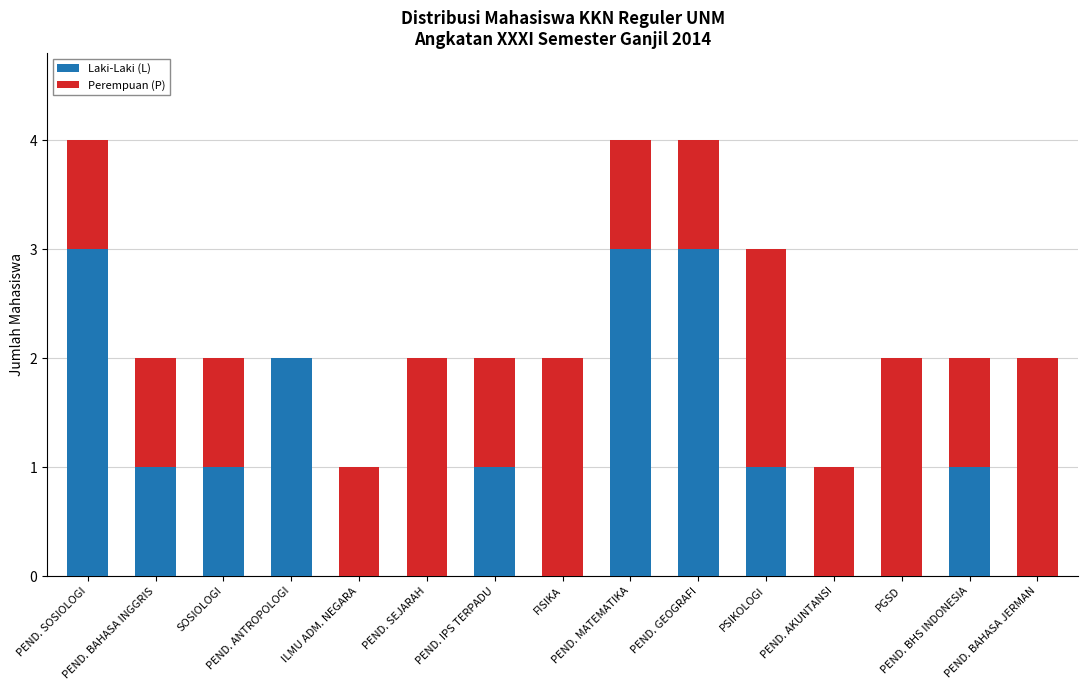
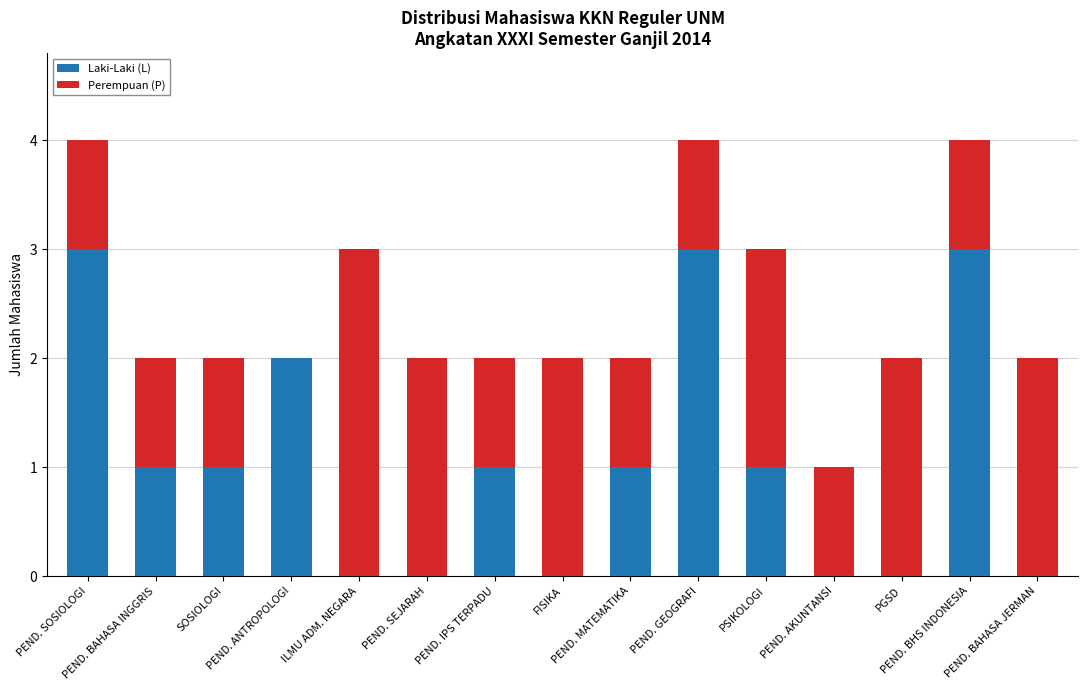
Perempuan (P), ILMU ADM. NEGARA: 1 -> 3
Laki-Laki (L), PEND. MATEMATIKA: 3 -> 1
Laki-Laki (L), PEND. BHS INDONESIA: 1 -> 3
